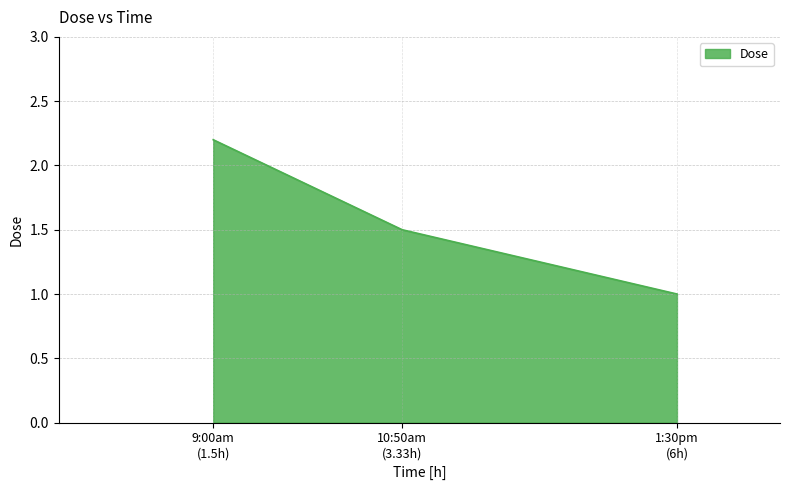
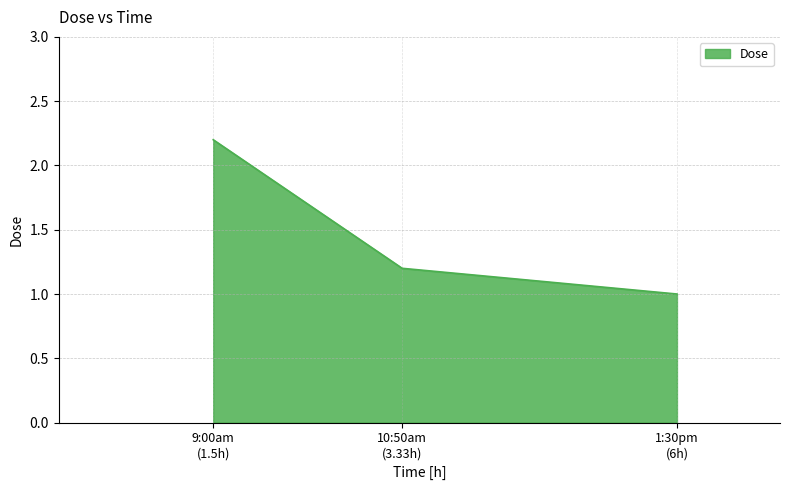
10:50am (3.33h): 1.5 -> 1.2
